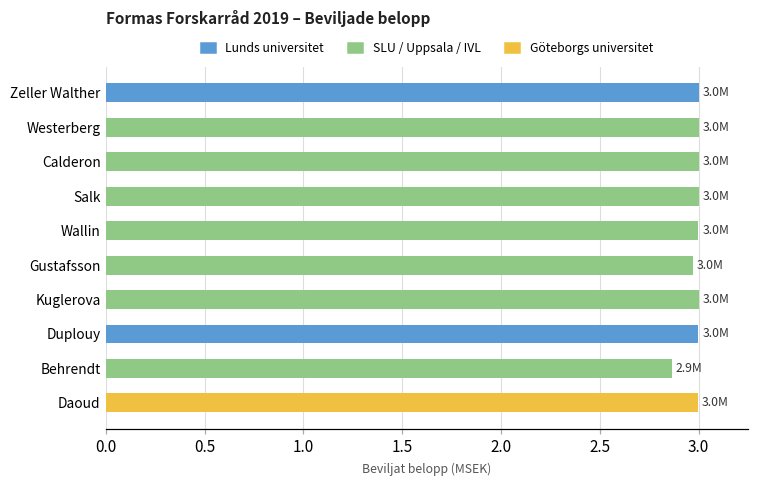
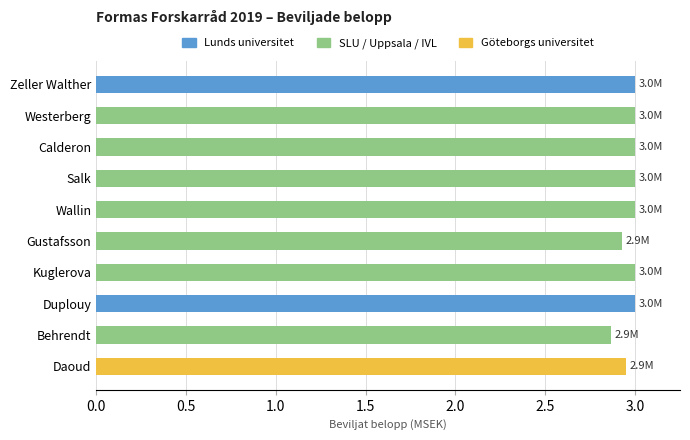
Gustafsson: 3.0M -> 2.9M
Daoud: 3.0M -> 2.9M
